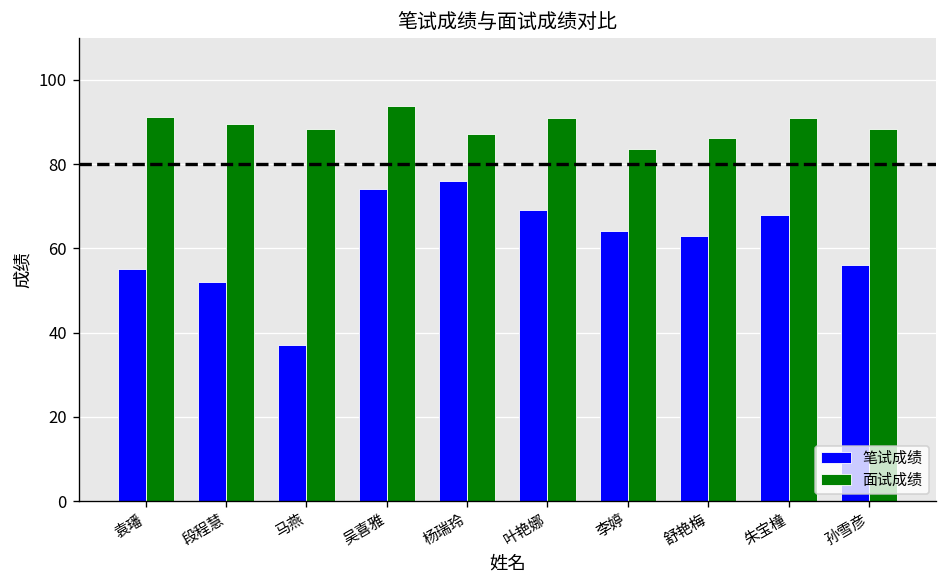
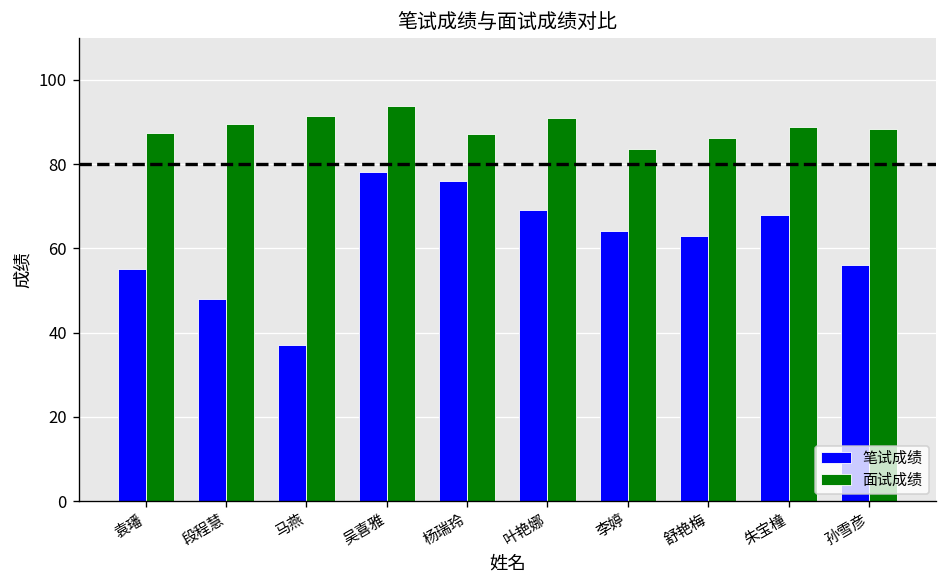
面试成绩, 袁璠: 91 -> 87
笔试成绩, 段程慧: 52 -> 48
面试成绩, 马燕: 88 -> 92
笔试成绩, 吴喜雅: 74 -> 78
面试成绩, 朱宝橦: 91 -> 89
